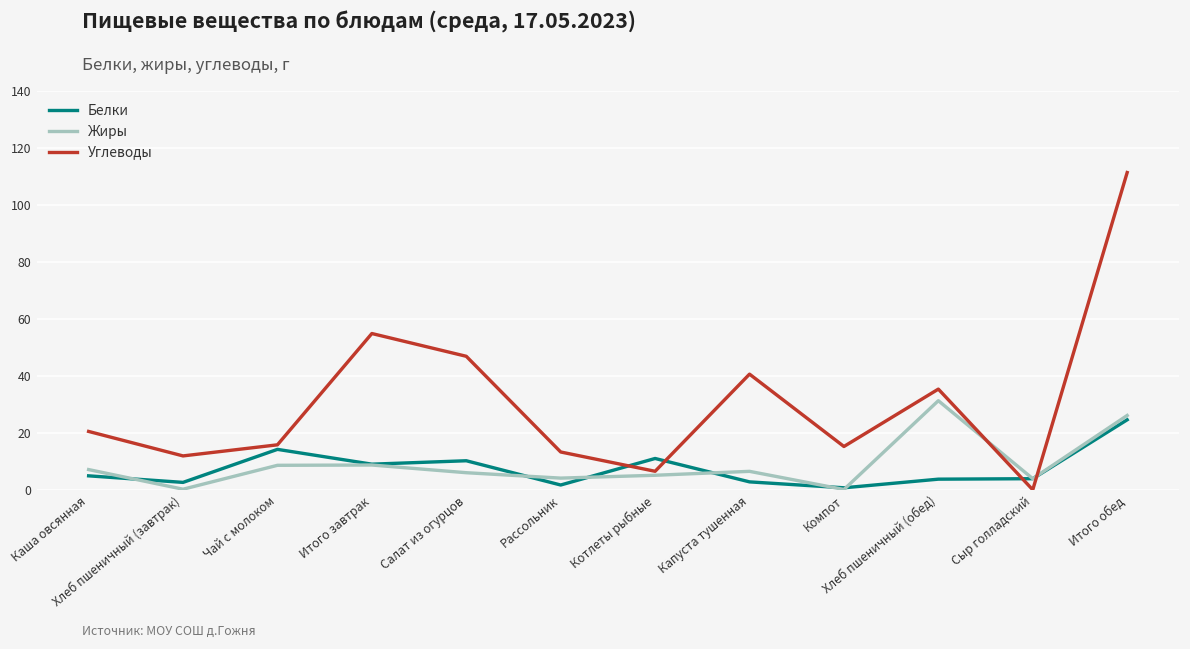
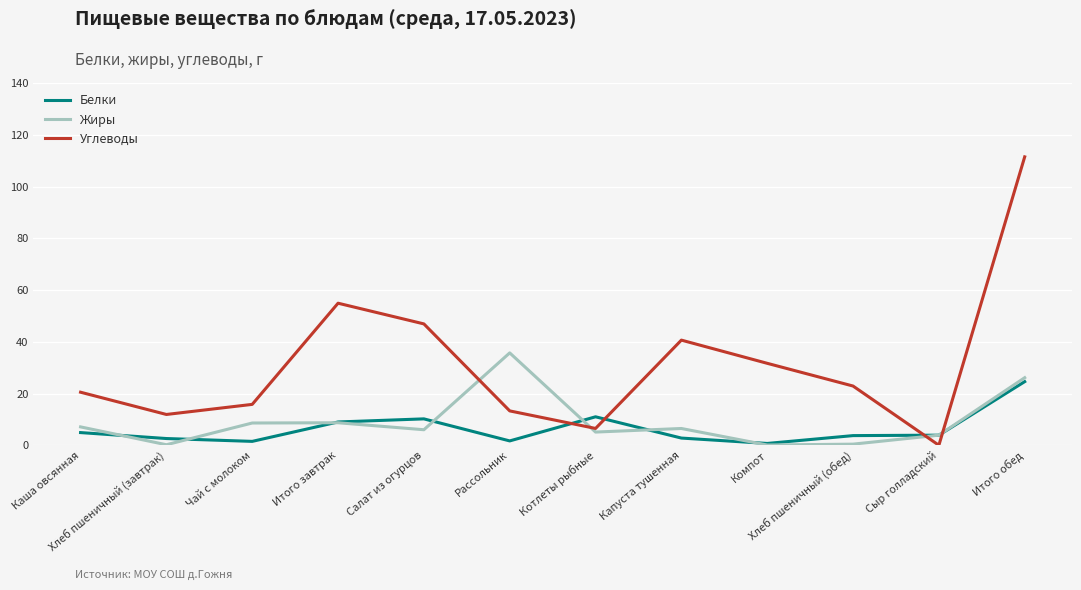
Белки, Чай с молоком: 14 -> 2
Жиры, Рассольник: 4 -> 36
Углеводы, Компот: 15 -> 32
Жиры, Хлеб пшеничный (обед): 31 -> 0
Углеводы, Хлеб пшеничный (обед): 35 -> 23
